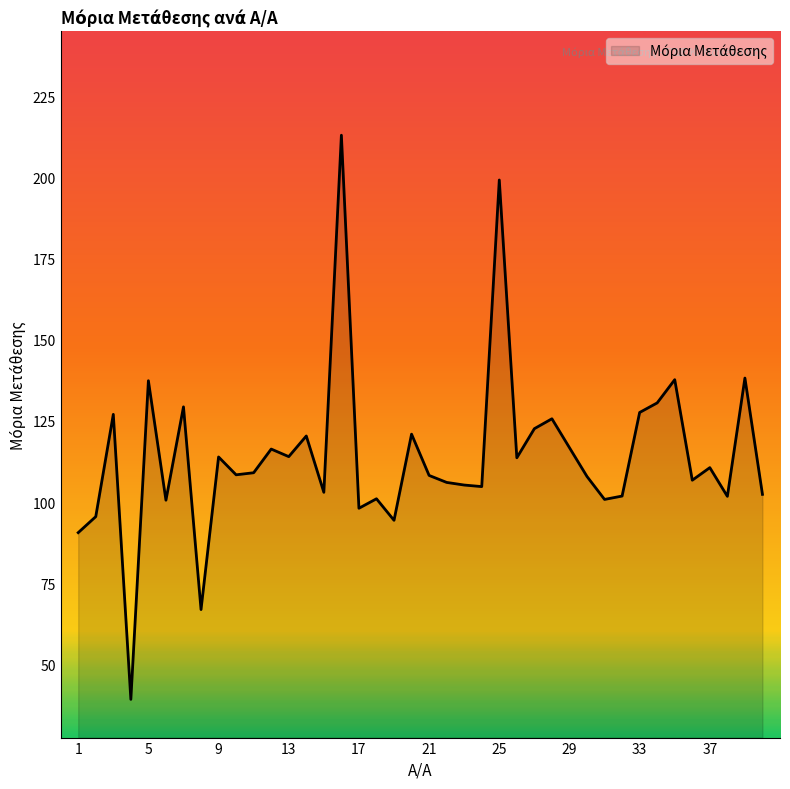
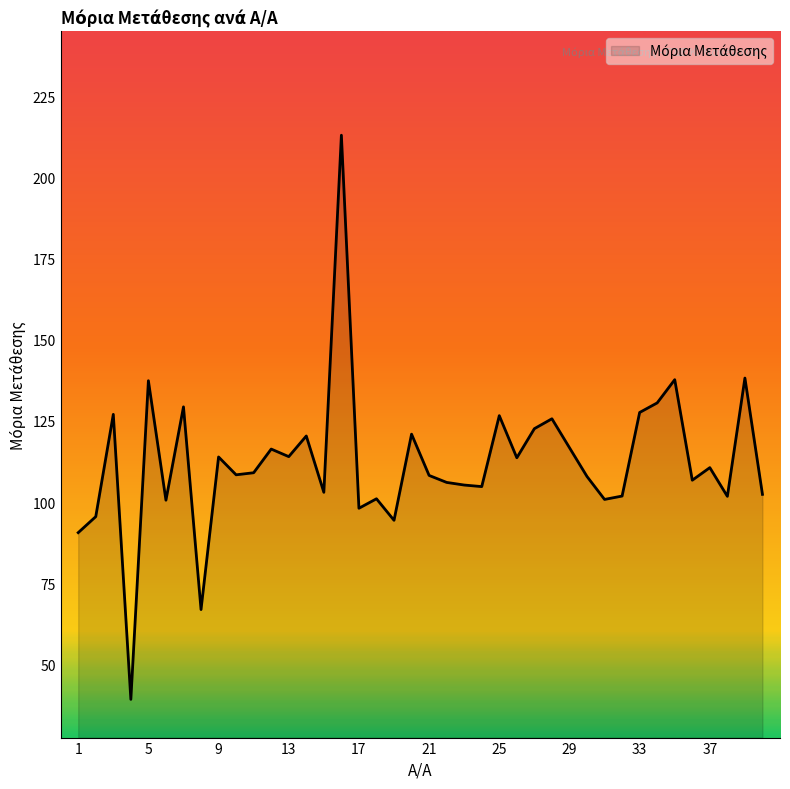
25: 199 -> 127
